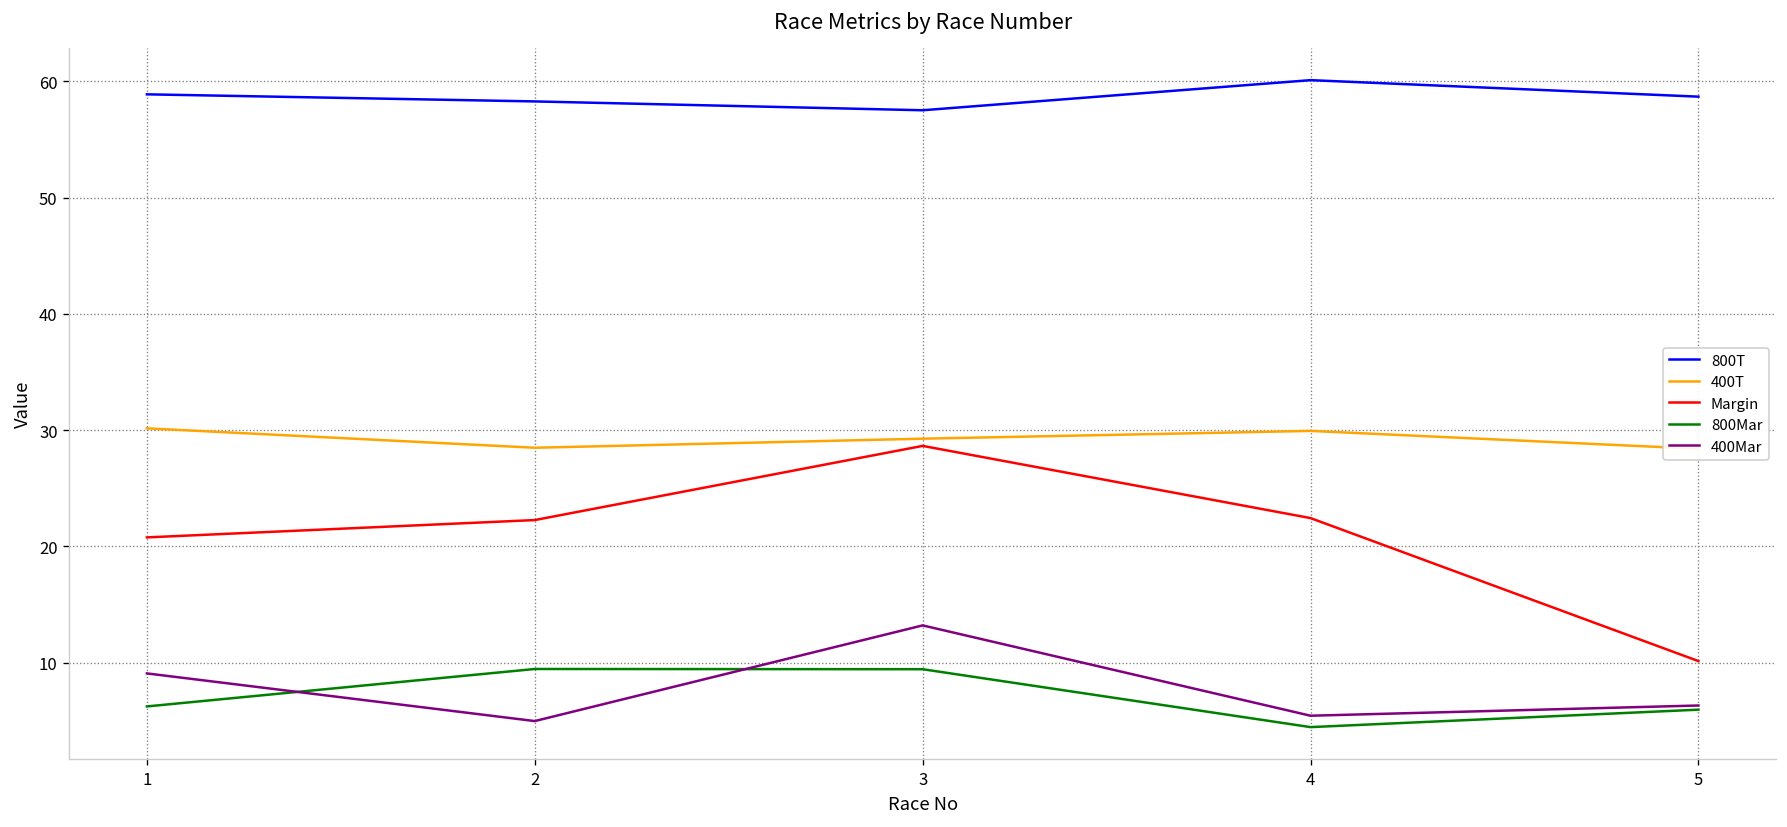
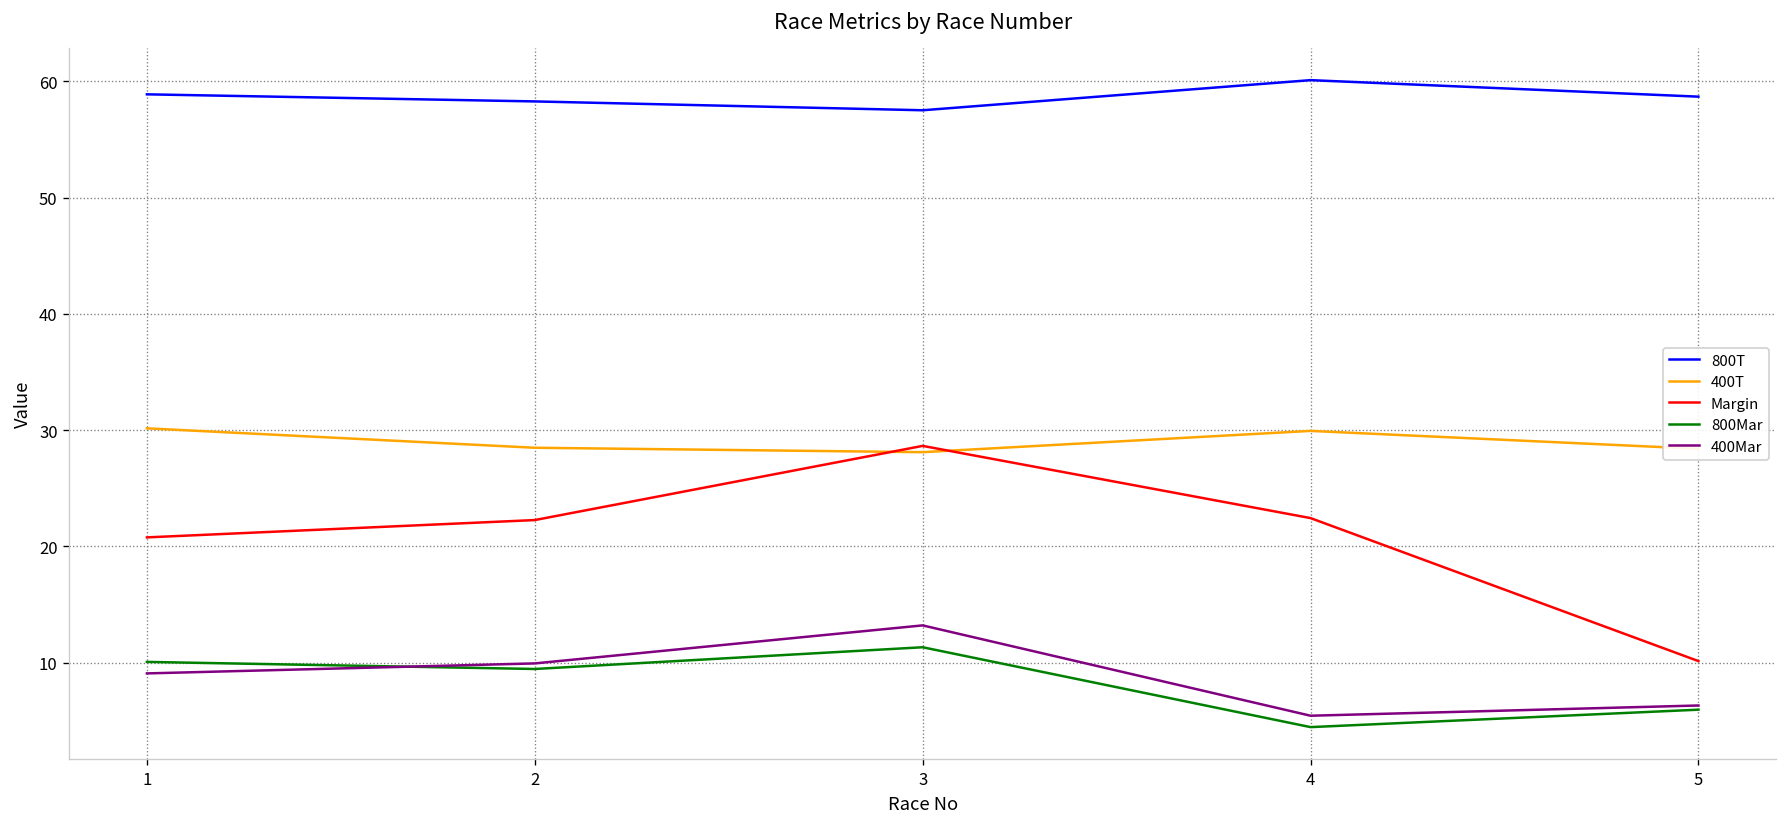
800Mar, 1: 6 -> 10
400Mar, 2: 5 -> 10
400T, 3: 29 -> 28
800Mar, 3: 9 -> 11
